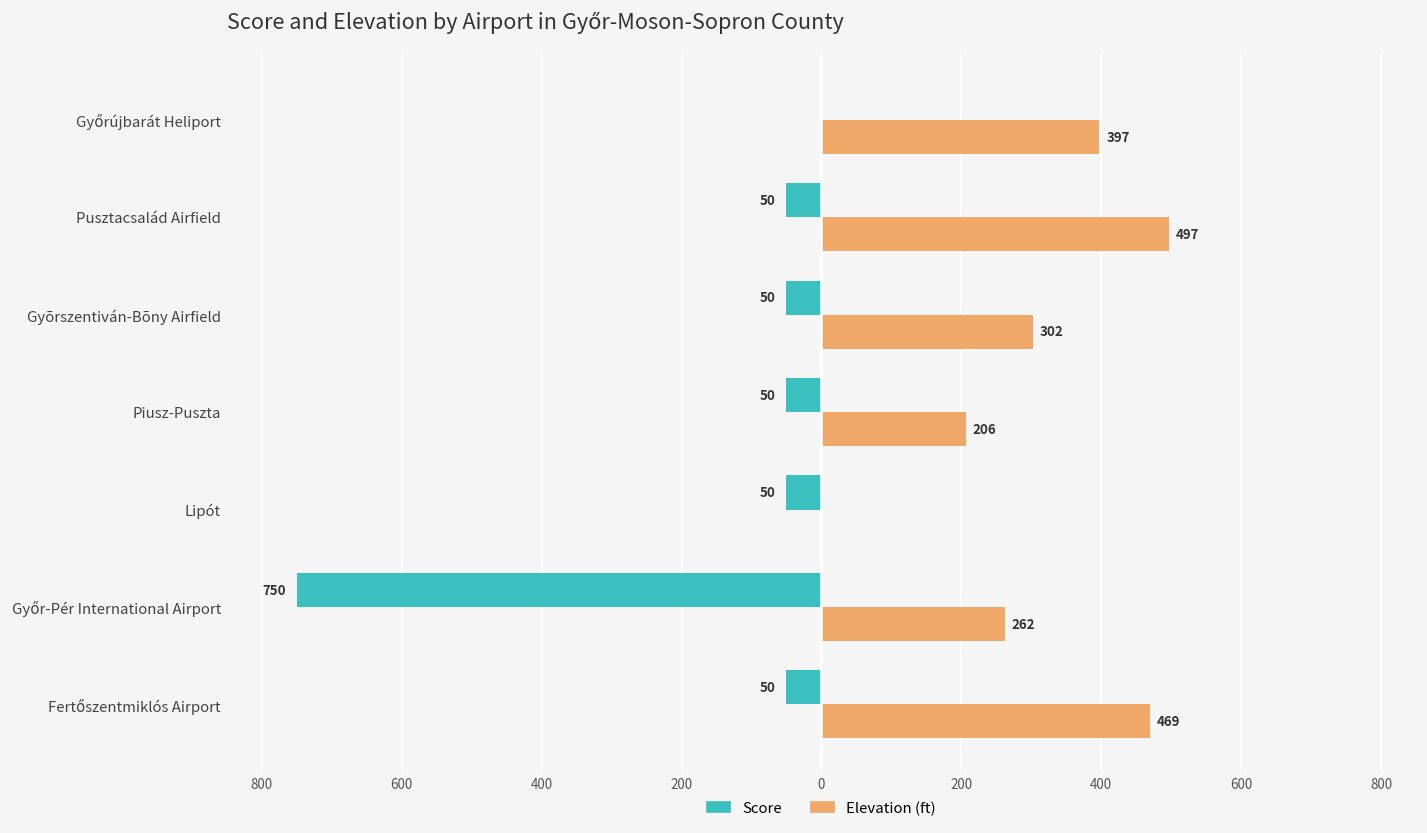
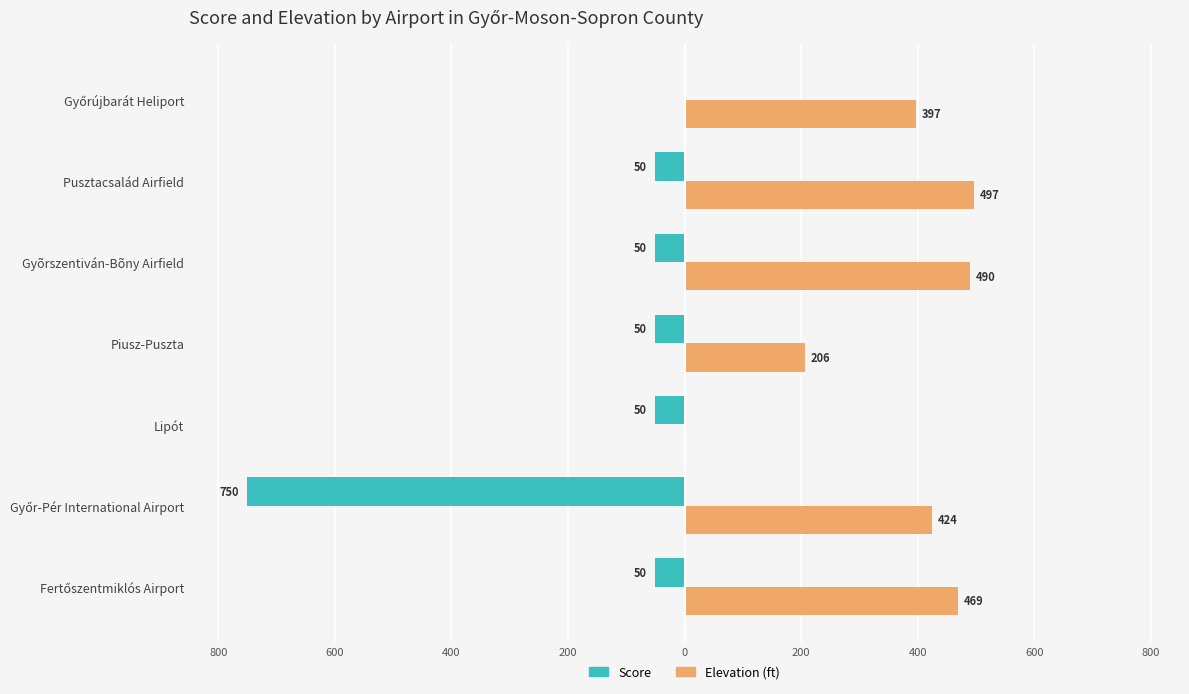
Elevation (ft), Gyõrszentiván-Bõny Airfield: 302 -> 490
Elevation (ft), Győr-Pér International Airport: 262 -> 424
